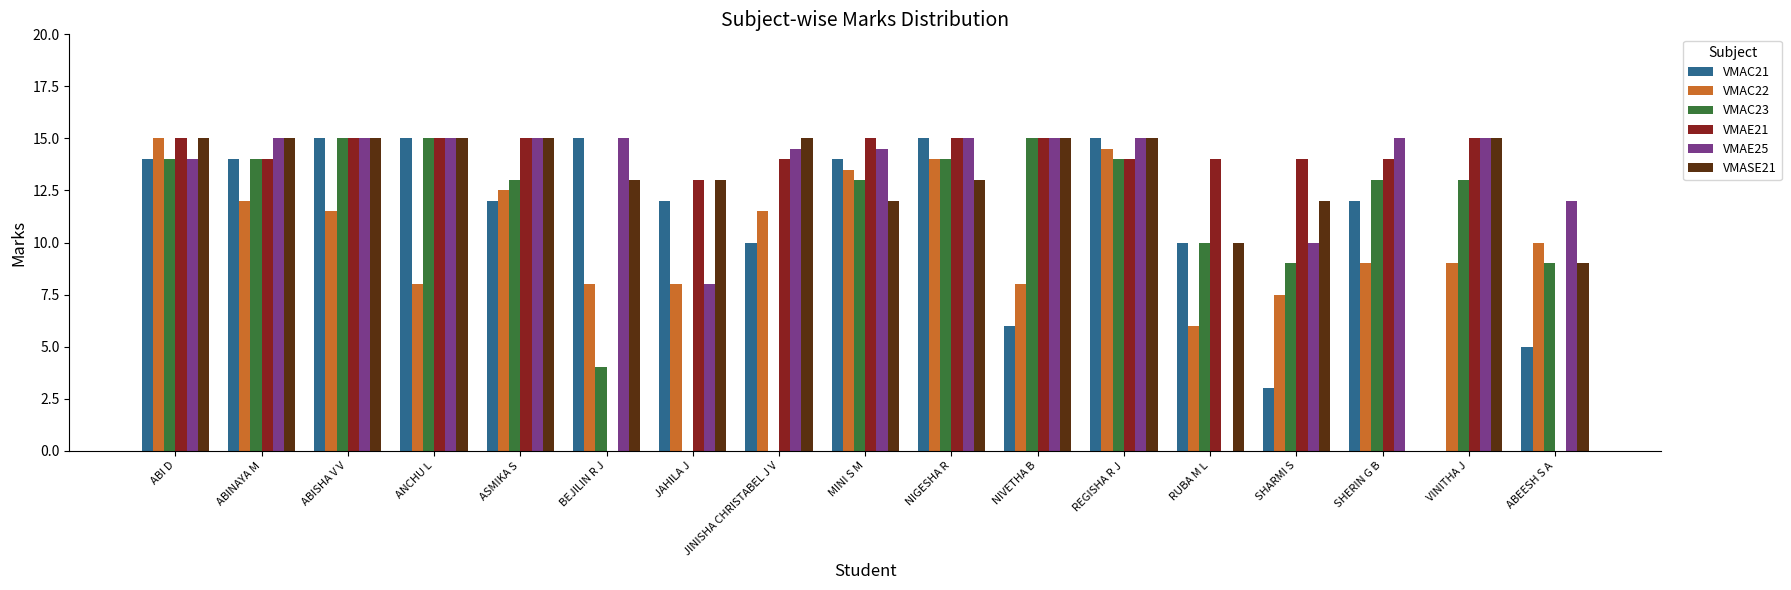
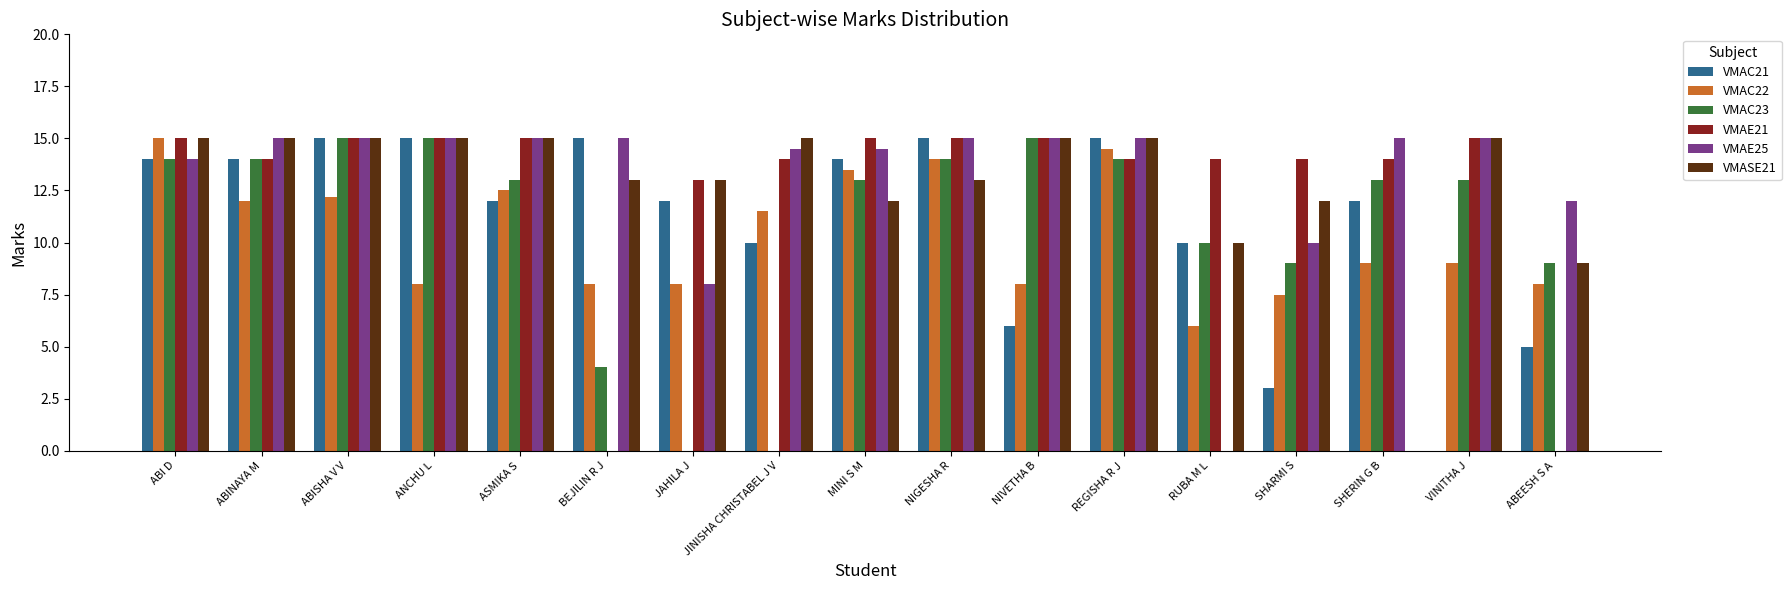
VMAC22, ABISHA V V: 11.5 -> 12.2
VMAC22, ABEESH S A: 10 -> 8
